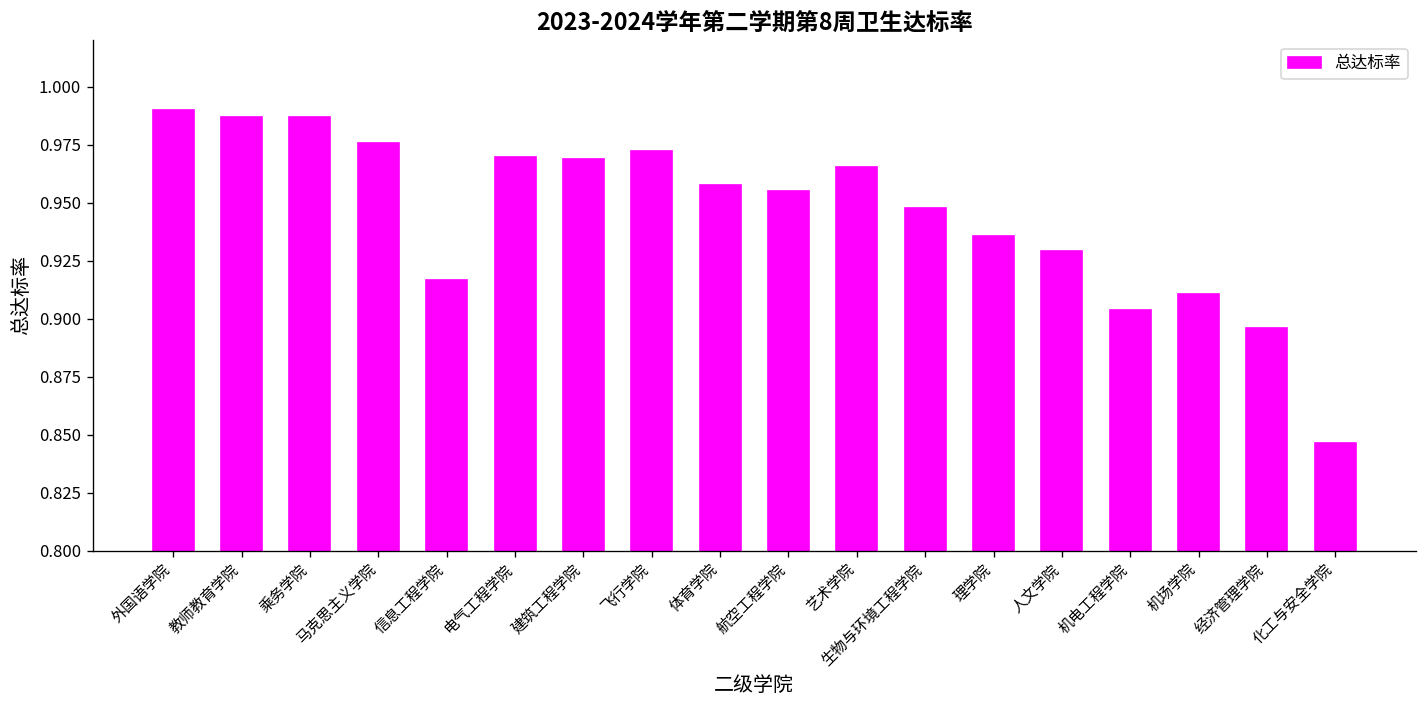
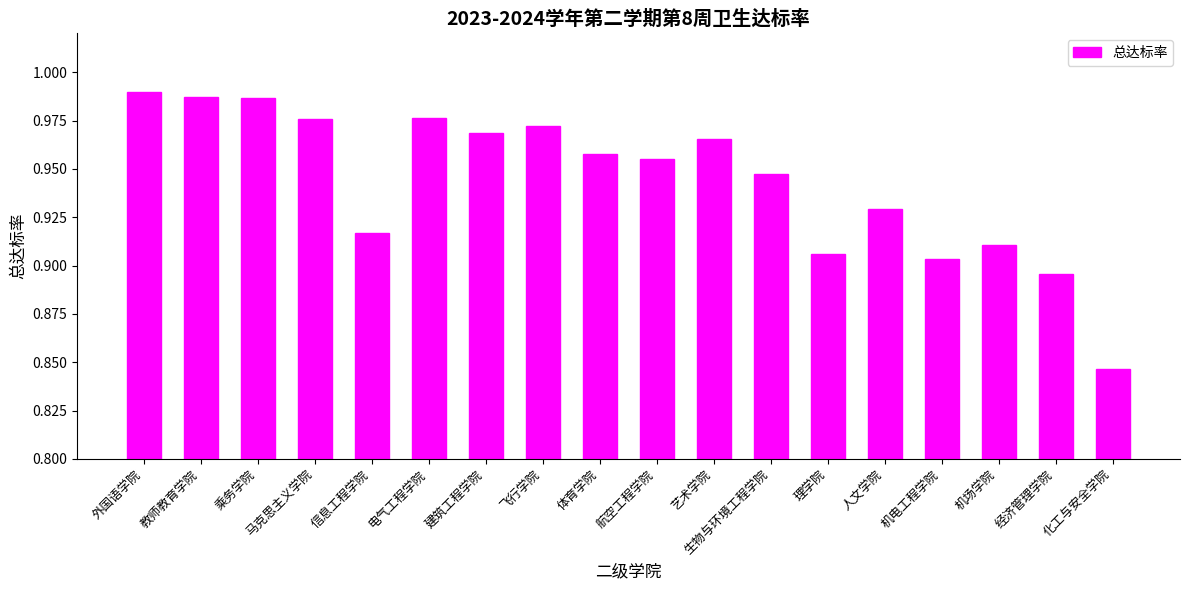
电气工程学院: 0.970 -> 0.977
理学院: 0.935 -> 0.906
